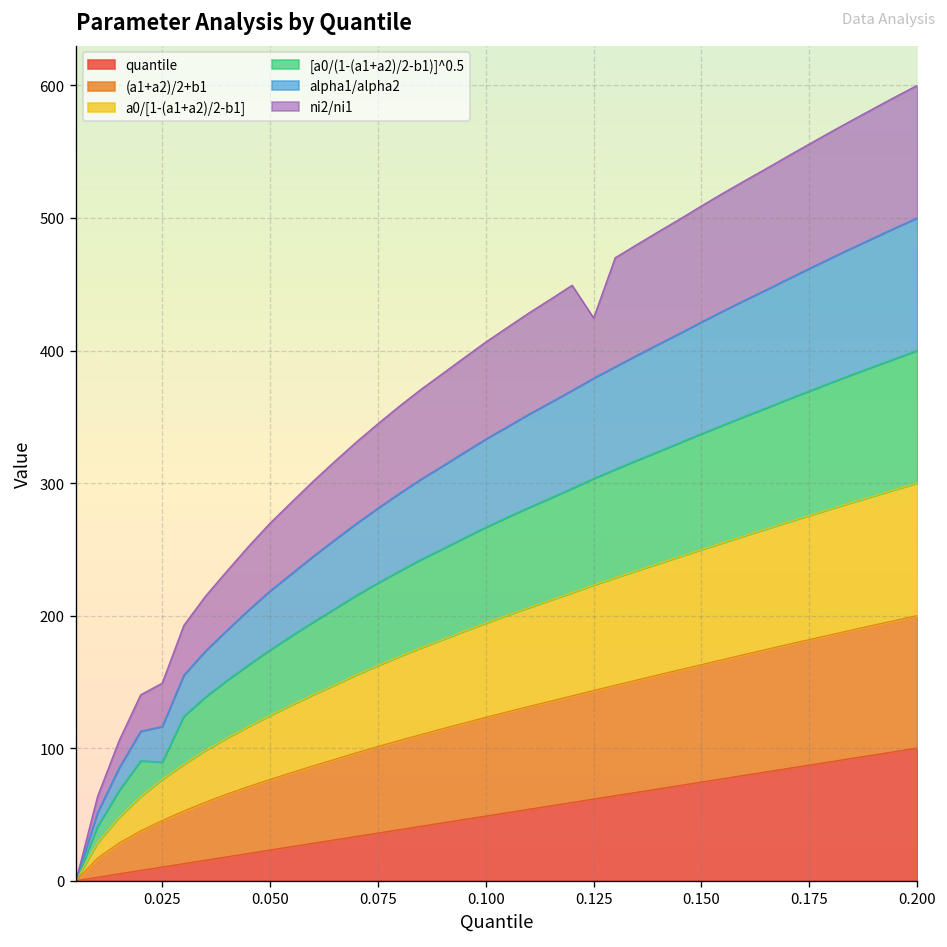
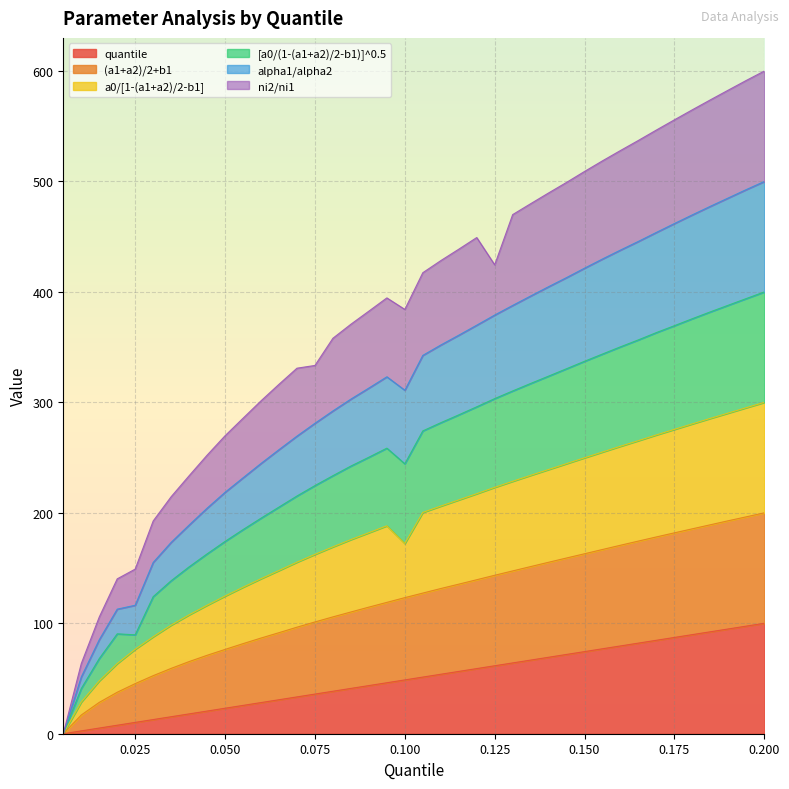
ni2/ni1, 0.075: 64 -> 52
a0/[1-(a1+a2)/2-b1], 0.100: 71 -> 49
